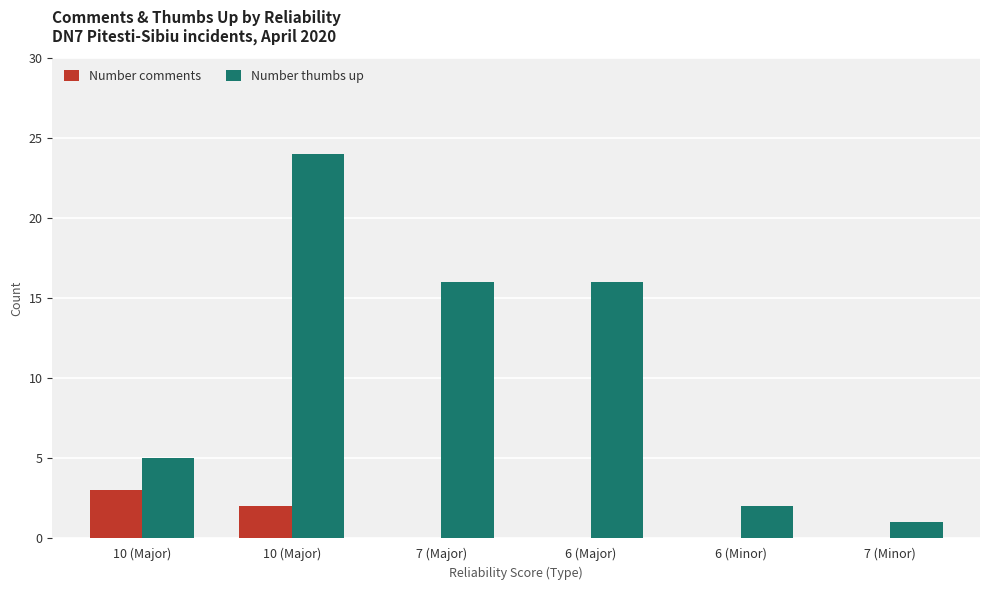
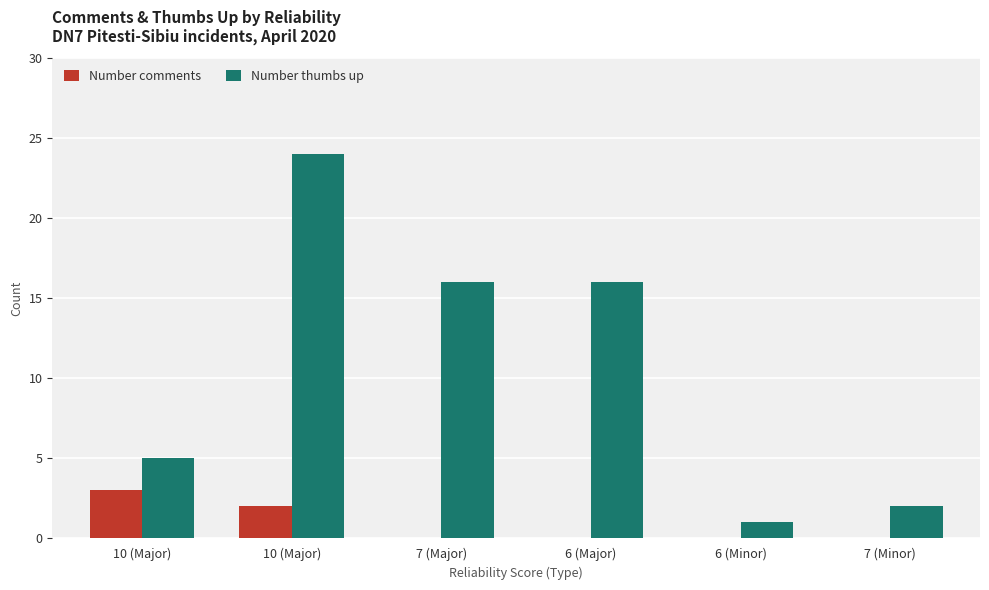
Number thumbs up, 6 (Minor): 2 -> 1
Number thumbs up, 7 (Minor): 1 -> 2
